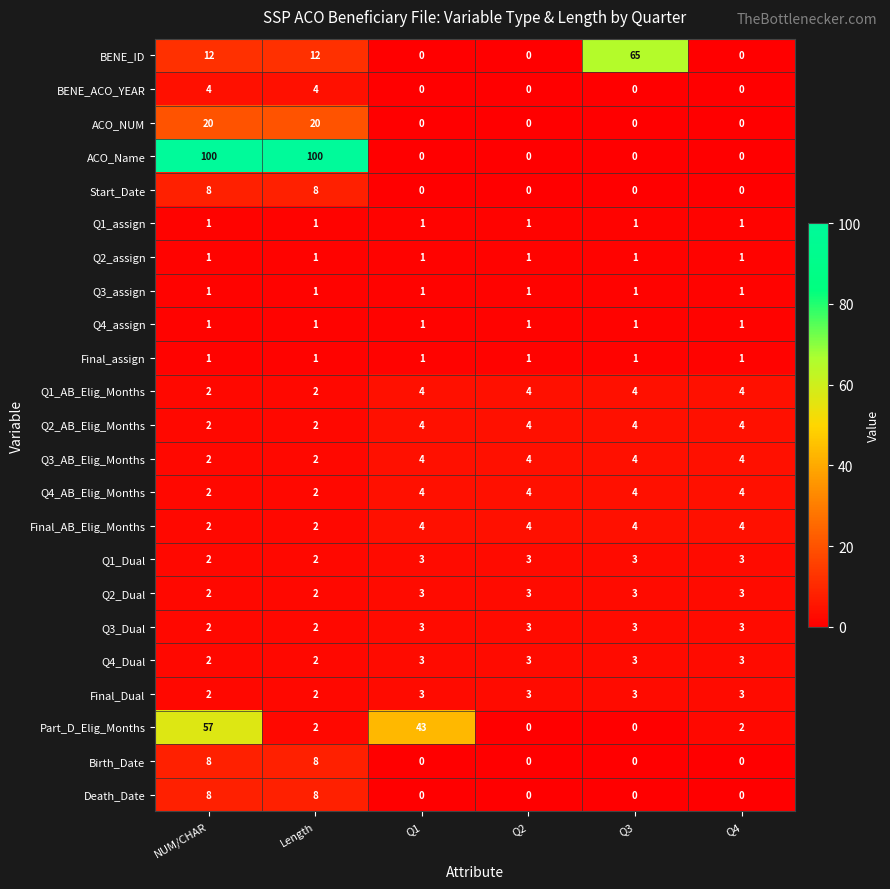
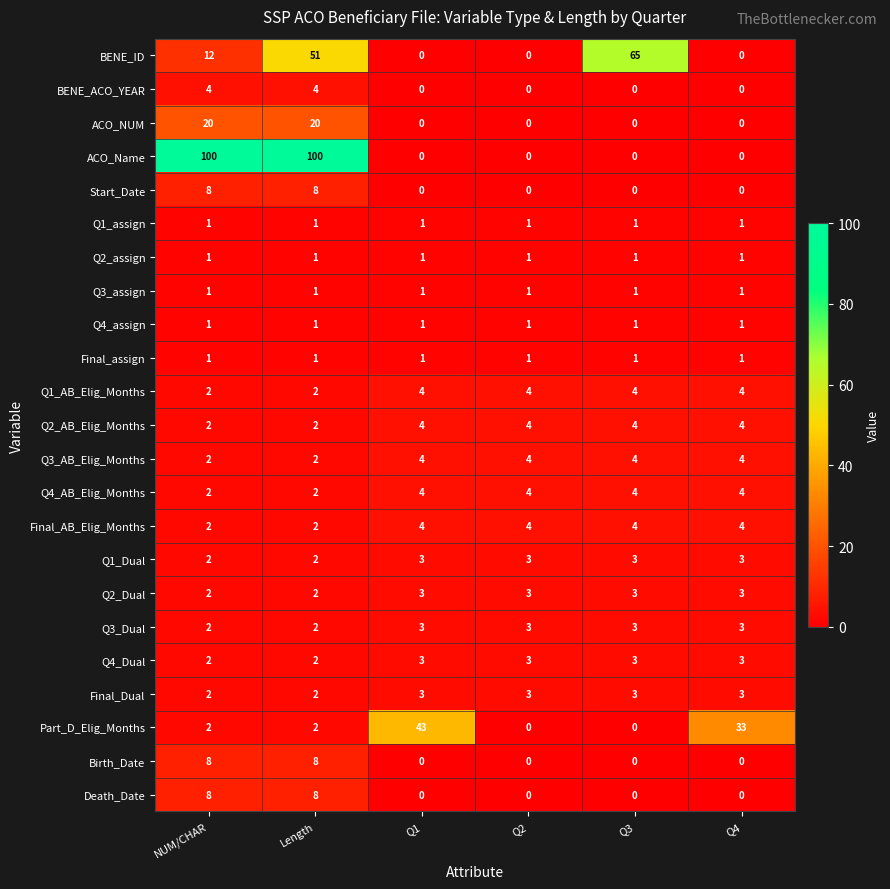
BENE_ID, Length: 12 -> 51
Part_D_Elig_Months, NUM/CHAR: 57 -> 2
Part_D_Elig_Months, Q4: 2 -> 33
